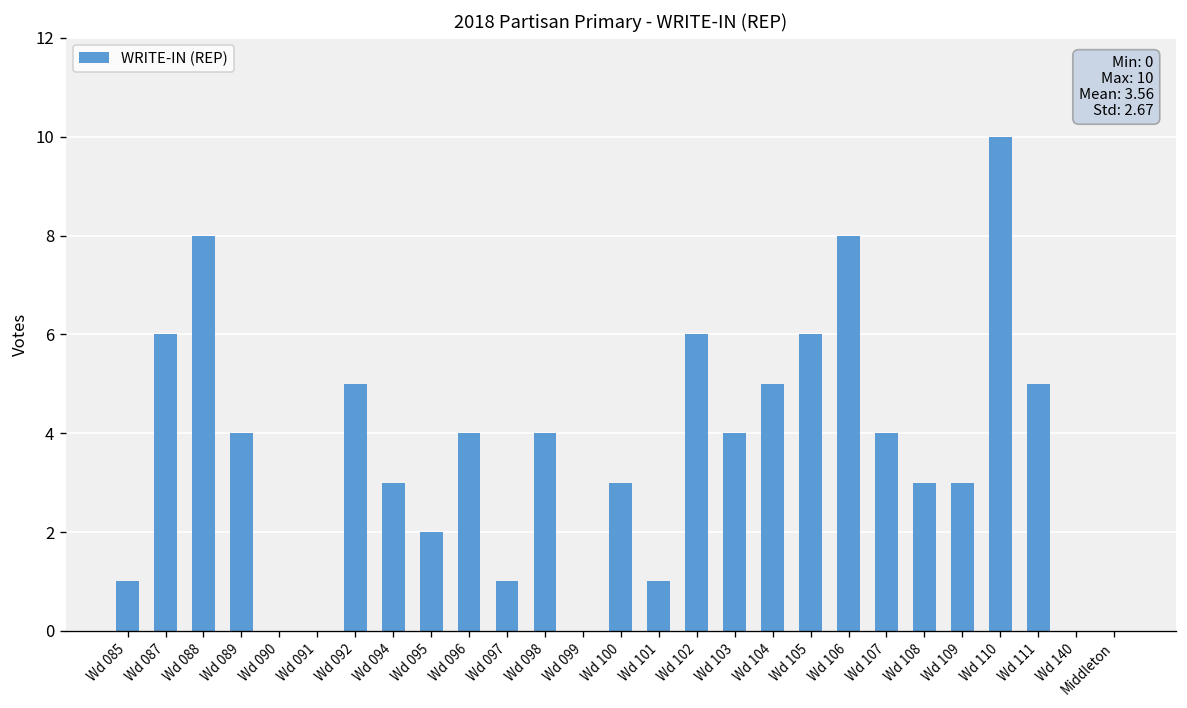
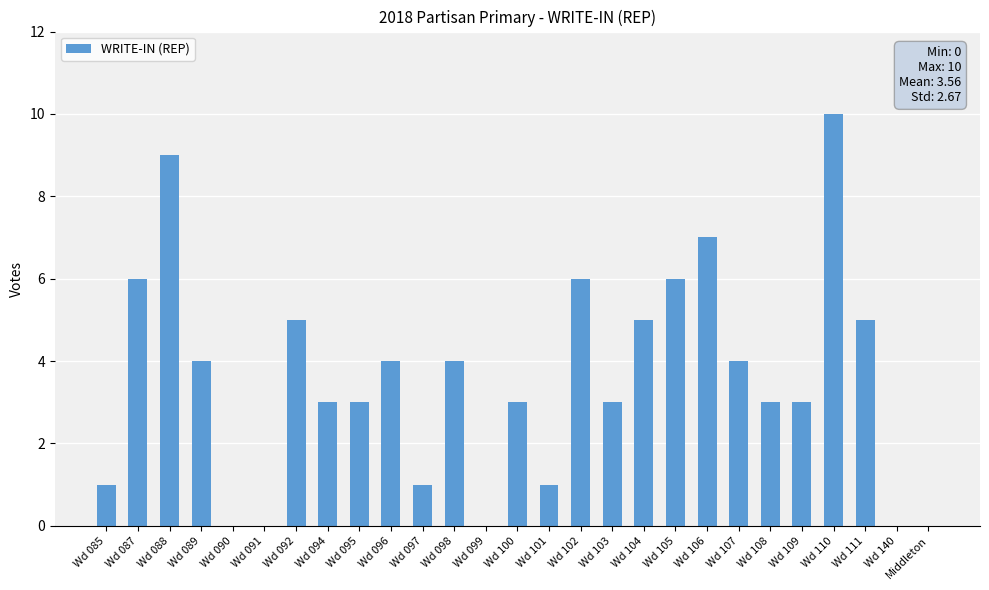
Wd 088: 8 -> 9
Wd 095: 2 -> 3
Wd 103: 4 -> 3
Wd 106: 8 -> 7
